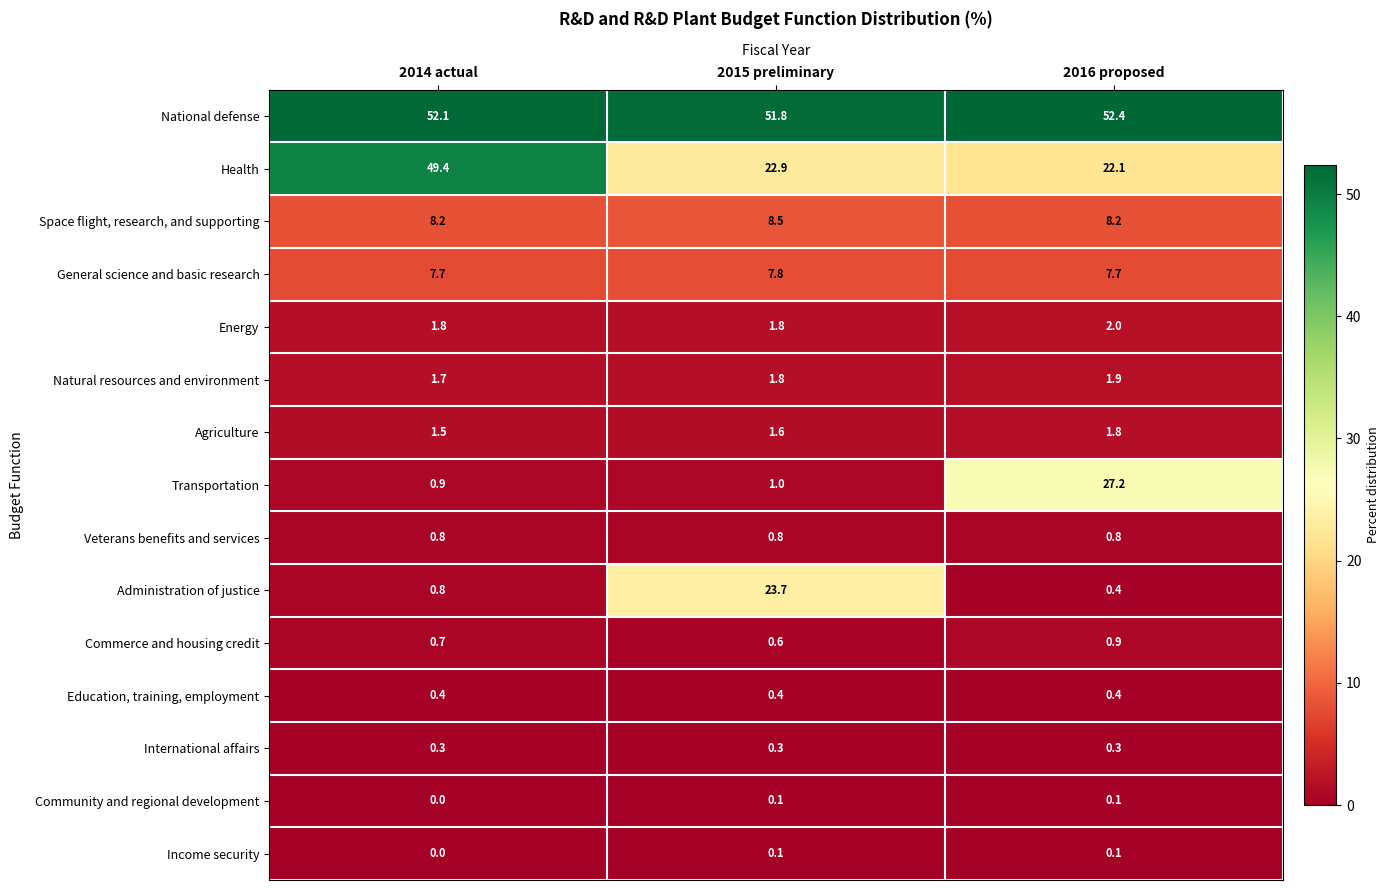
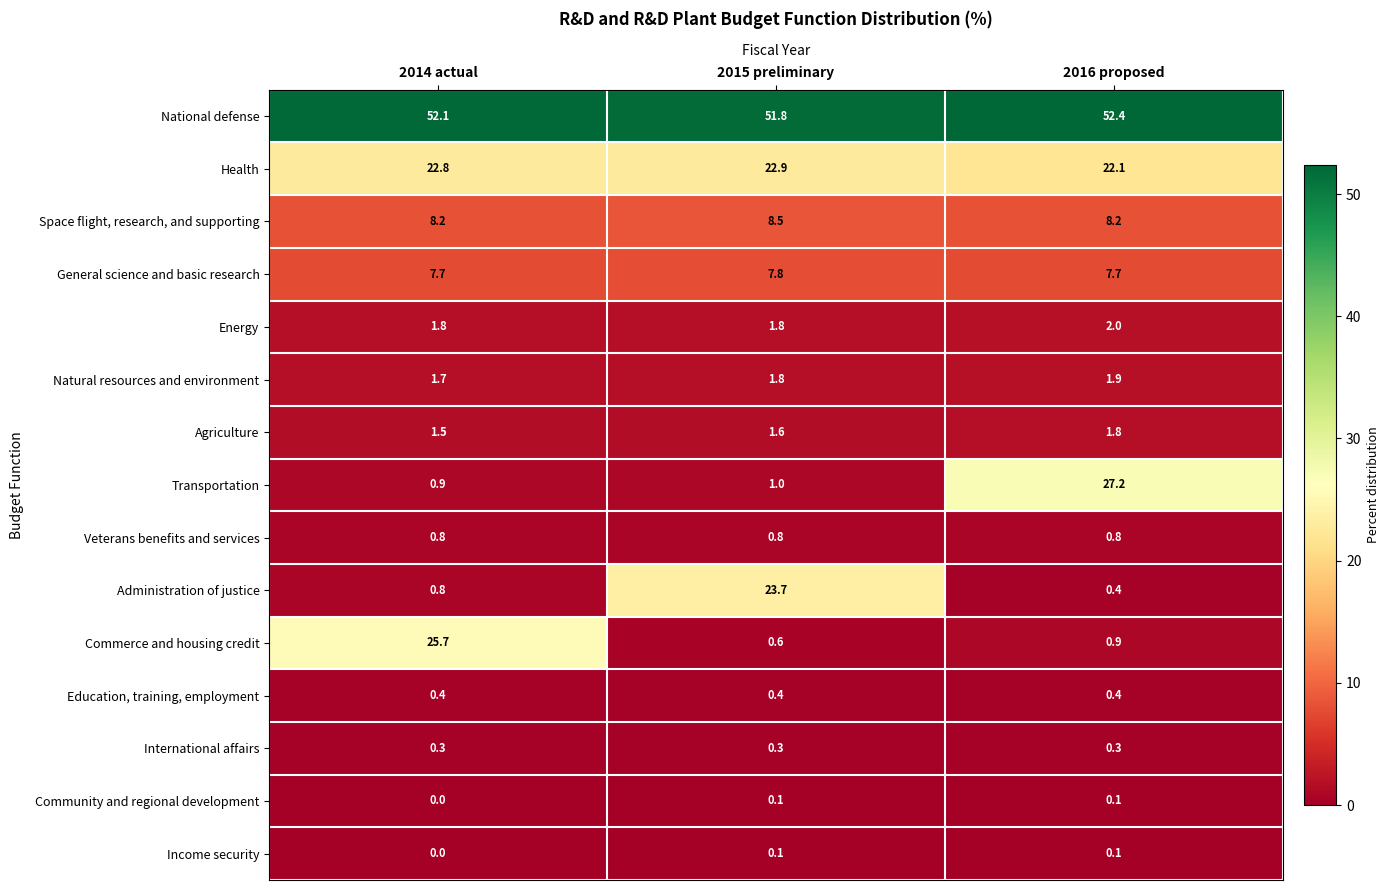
Health, 2014 actual: 49.4 -> 22.8
Commerce and housing credit, 2014 actual: 0.7 -> 25.7
